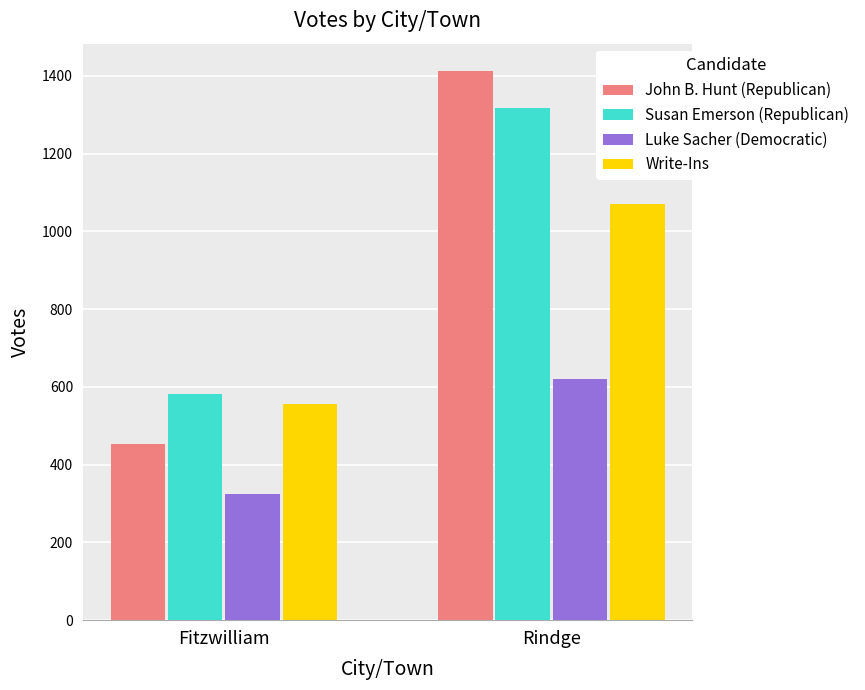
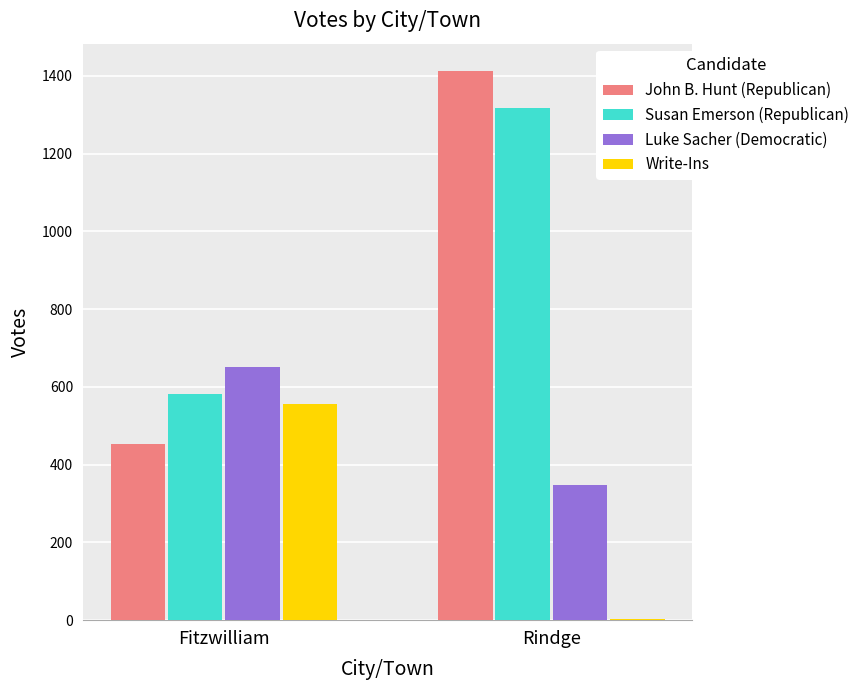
Luke Sacher (Democratic), Fitzwilliam: 320 -> 650
Luke Sacher (Democratic), Rindge: 620 -> 350
Write-Ins, Rindge: 1070 -> 0
